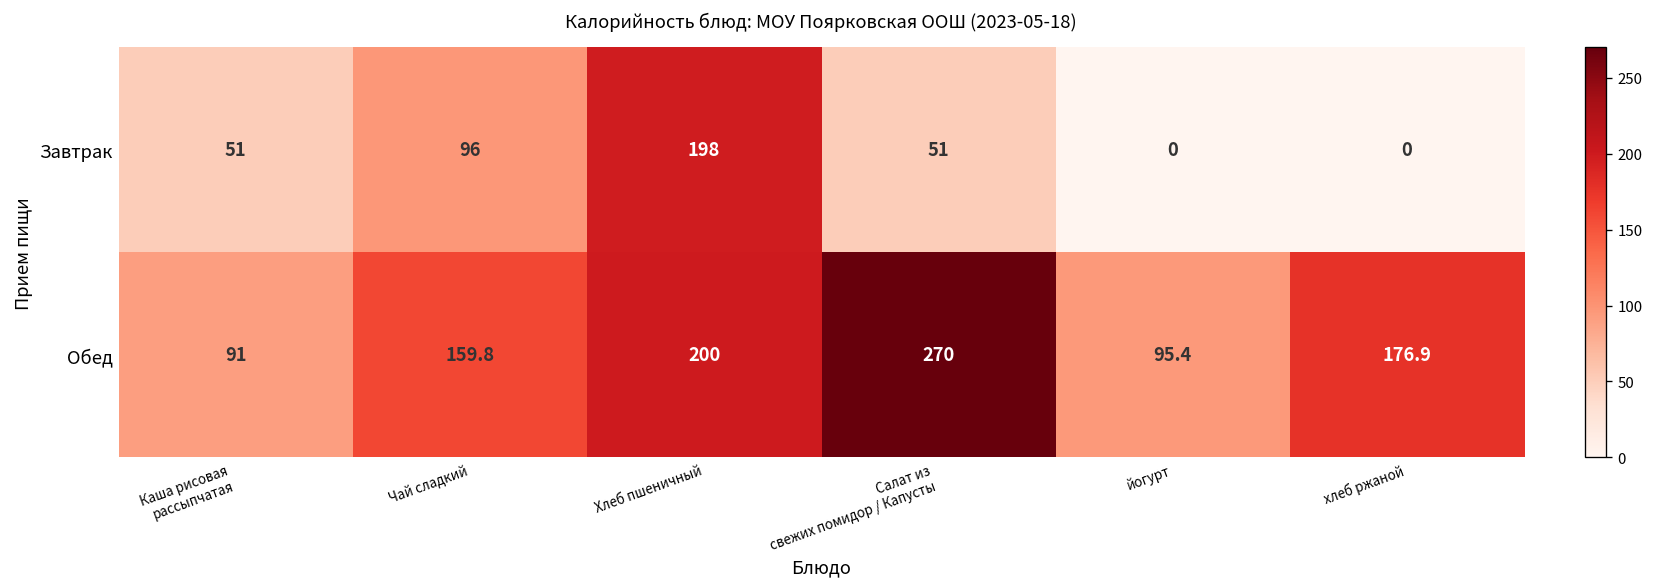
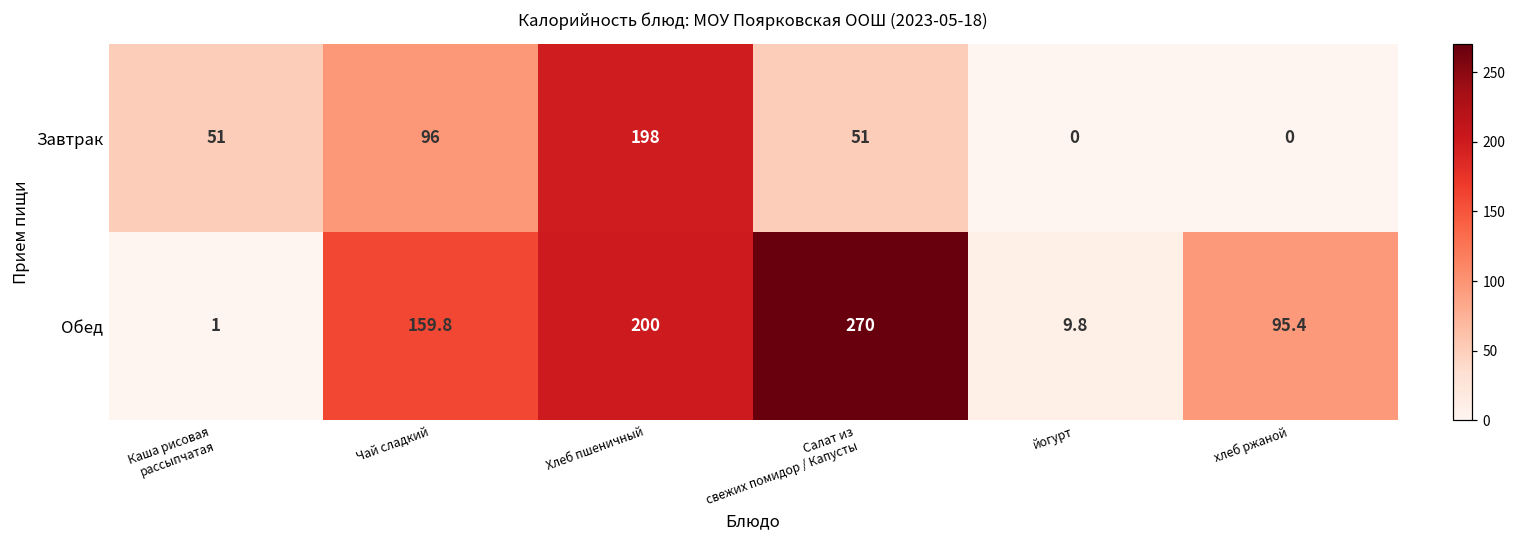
Обед, Каша рисовая рассыпчатая: 91 -> 1
Обед, йогурт: 95.4 -> 9.8
Обед, хлеб ржаной: 176.9 -> 95.4
